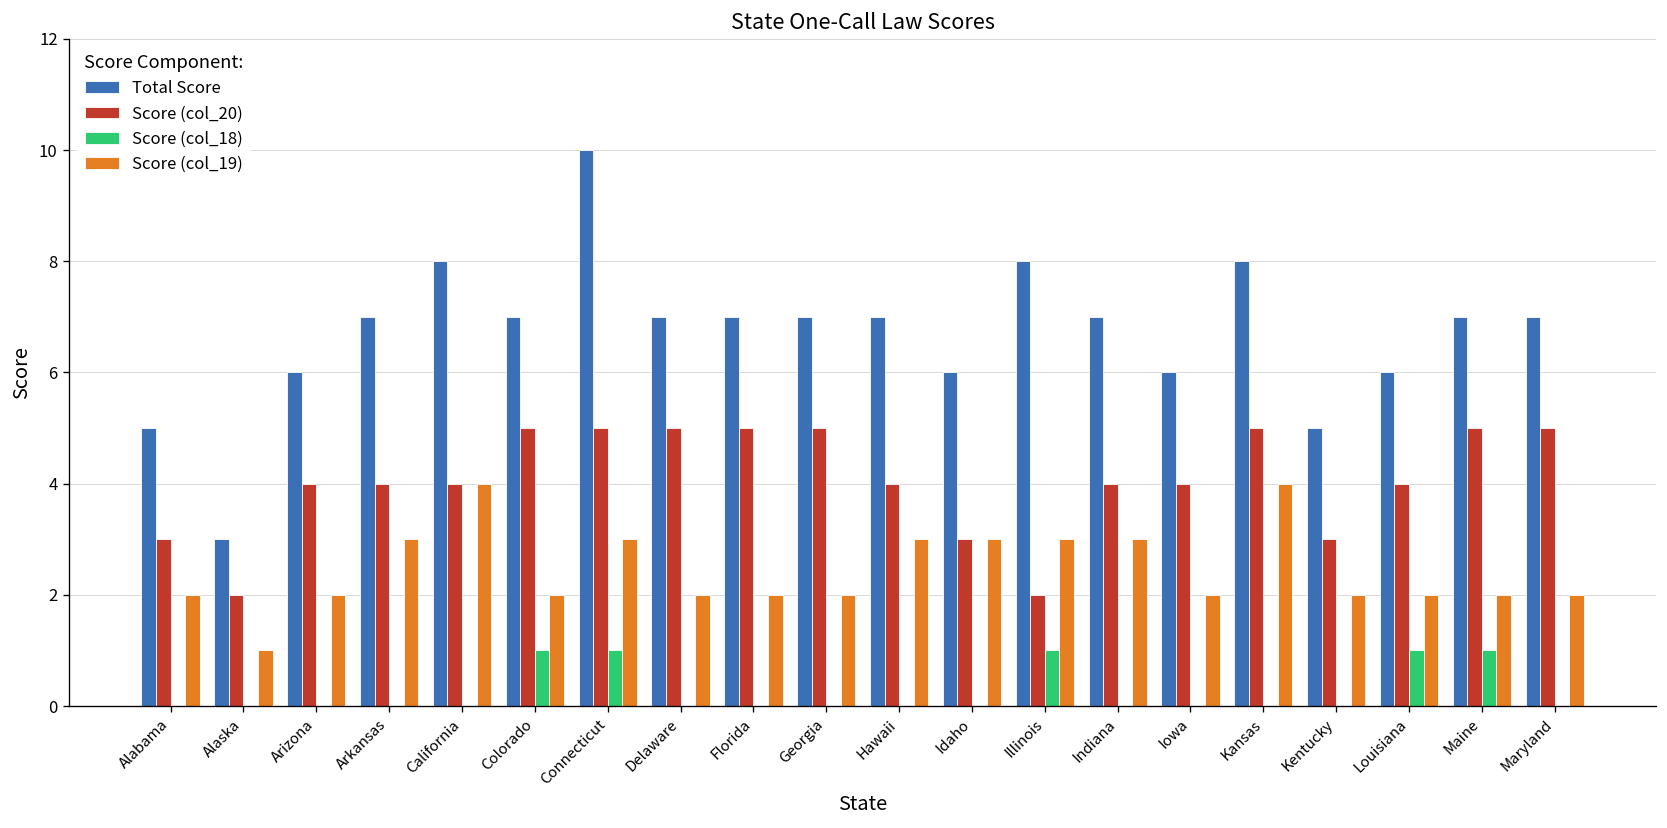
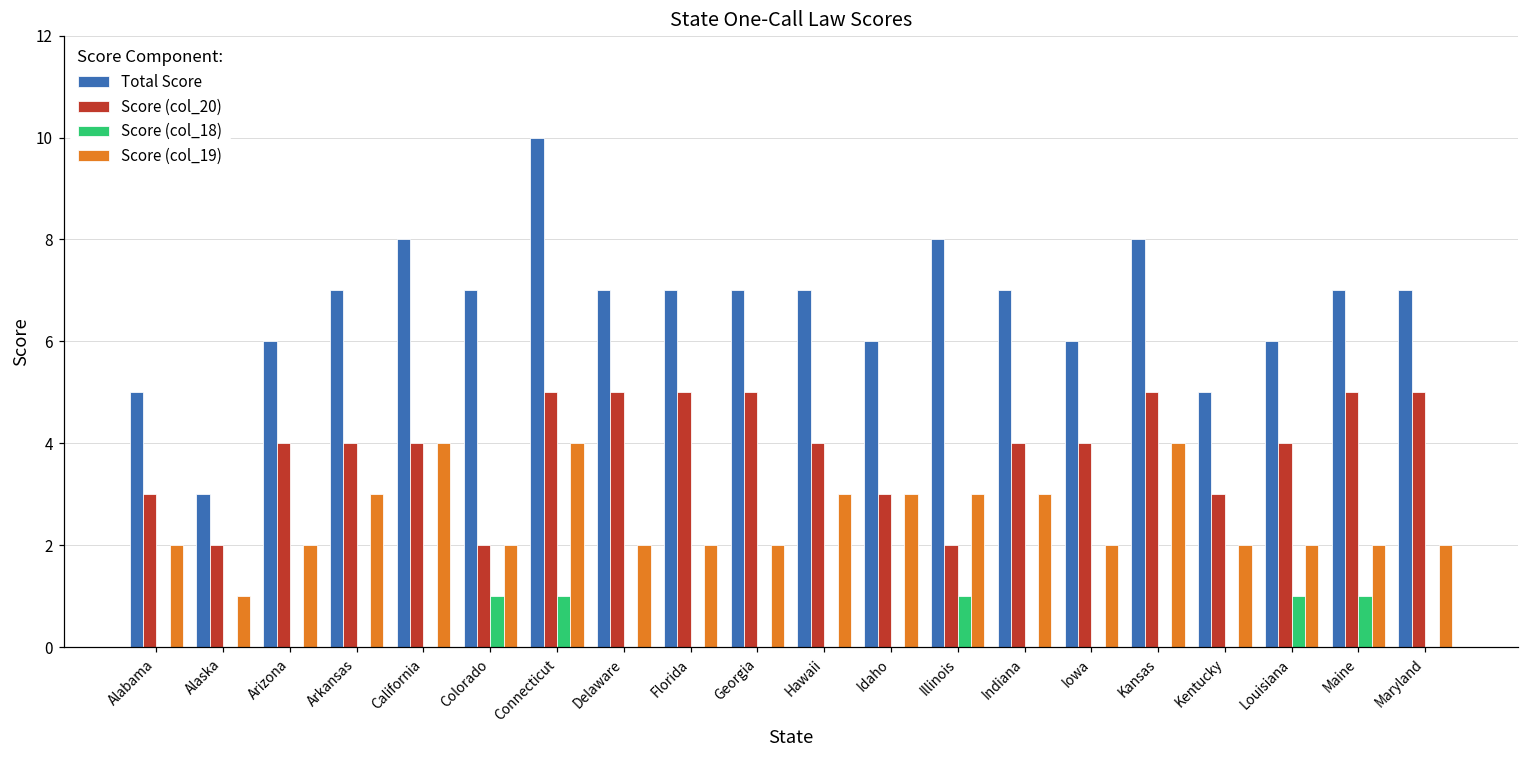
Score (col_20), Colorado: 5 -> 2
Score (col_19), Connecticut: 3 -> 4
